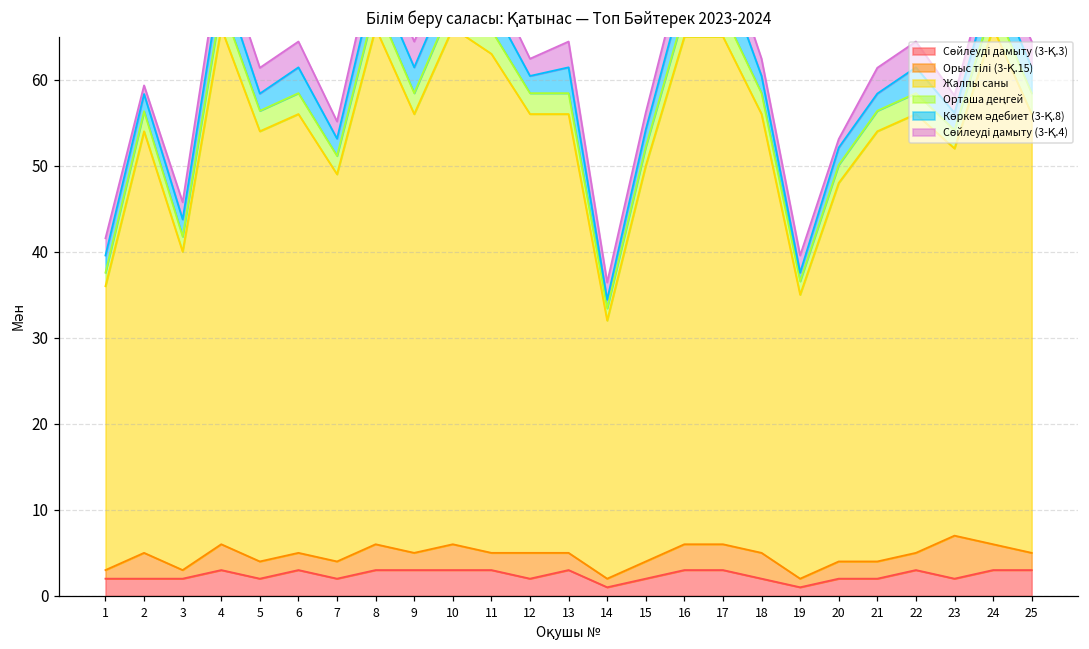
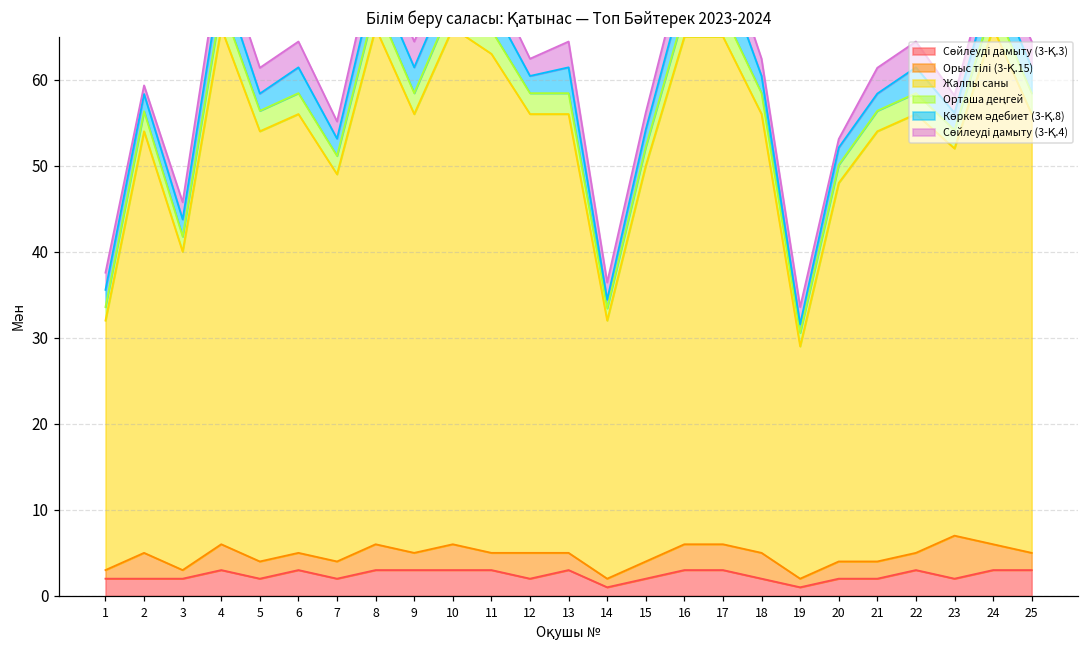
Жалпы саны, 1: 33 -> 29
Жалпы саны, 19: 33 -> 27
